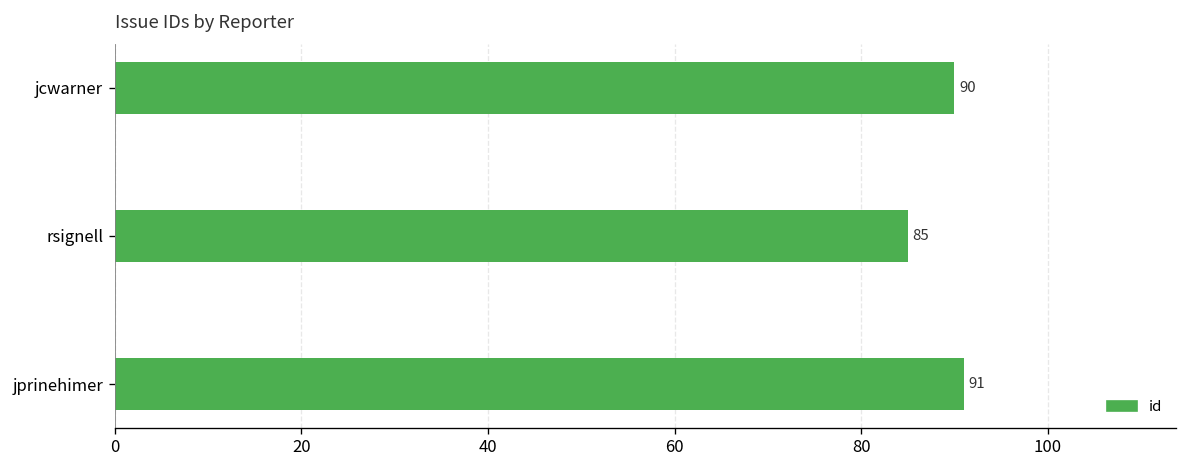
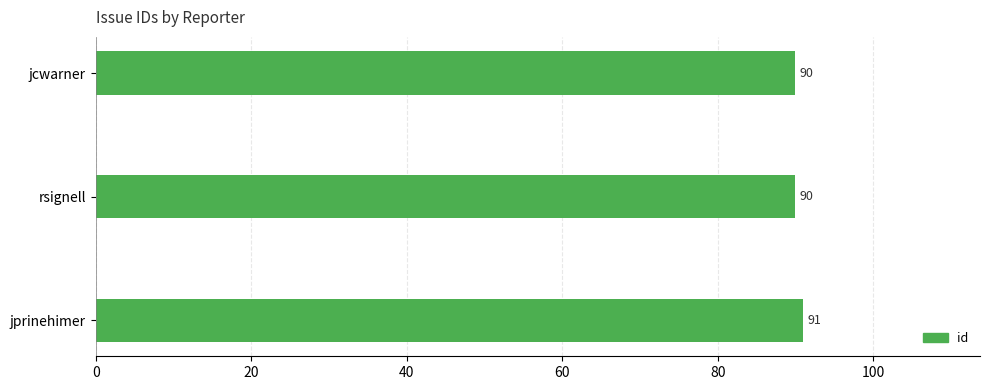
rsignell: 85 -> 90
